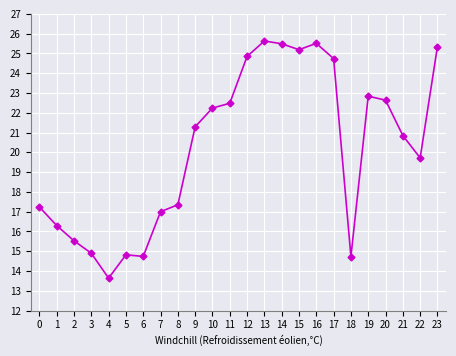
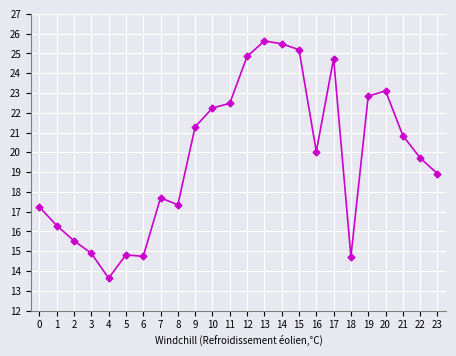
7: 17.0 -> 17.7
16: 25.5 -> 20.0
20: 22.6 -> 23.1
23: 25.4 -> 18.9
